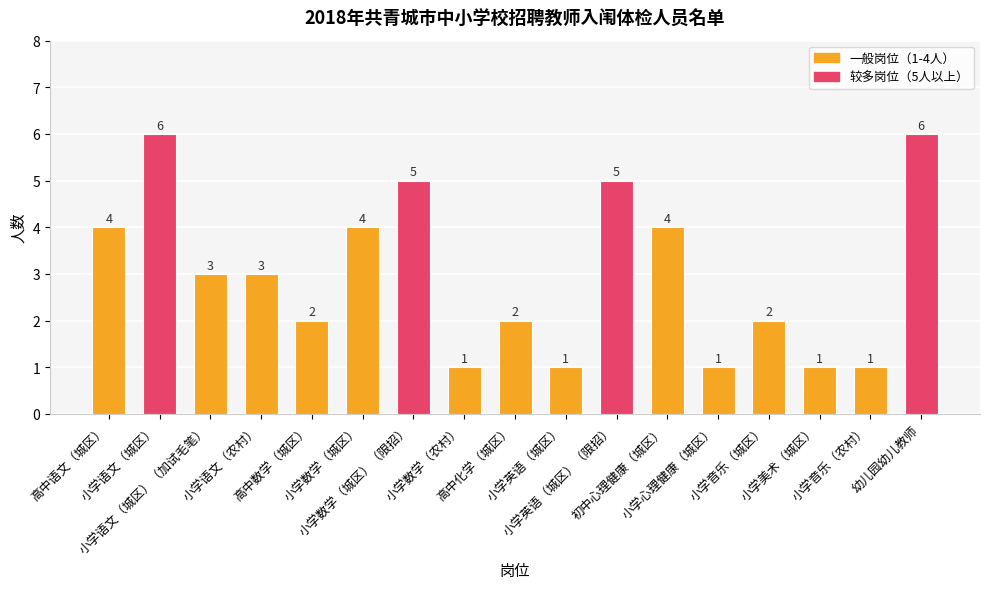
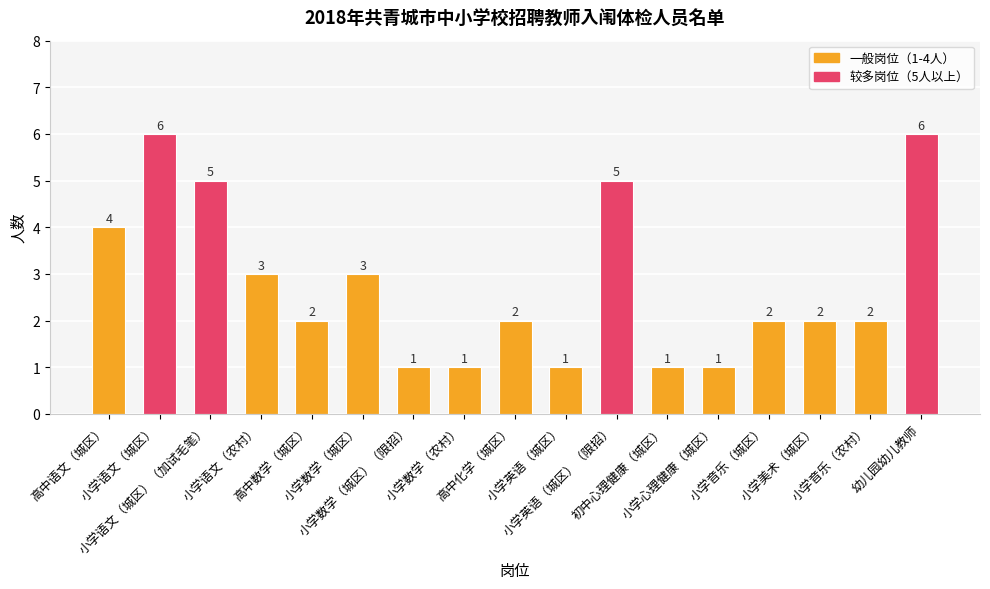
小学语文（城区）（加试毛笔）: 3 -> 5
小学数学（城区）: 4 -> 3
小学数学（城区）（限招）: 5 -> 1
初中心理健康（城区）: 4 -> 1
小学美术（城区）: 1 -> 2
小学音乐（农村）: 1 -> 2
